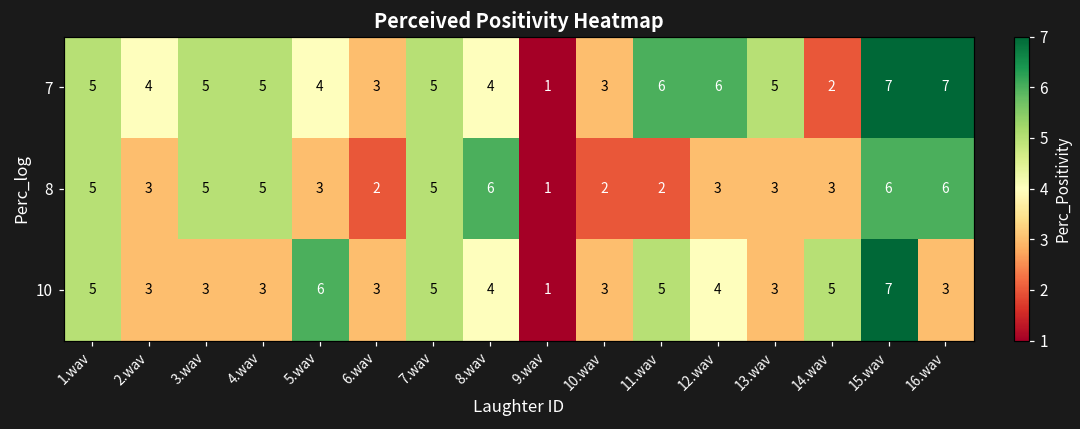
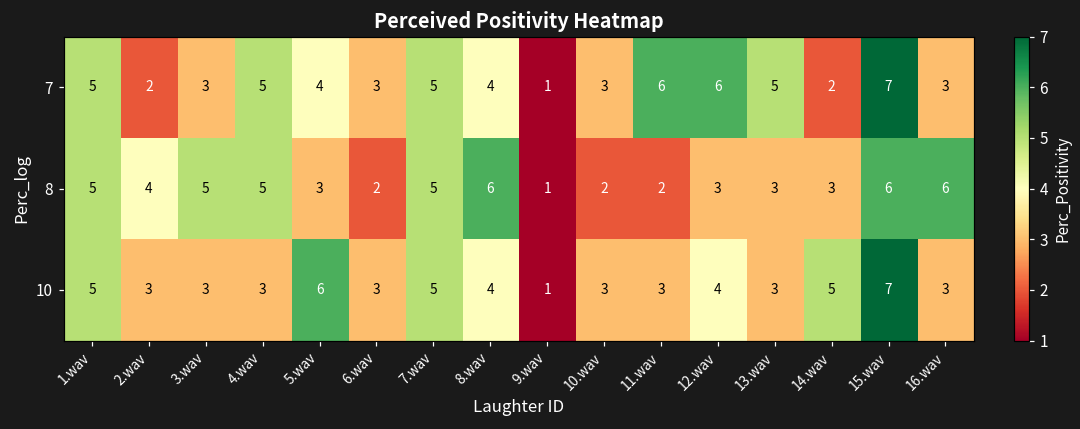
7, 2.wav: 4 -> 2
7, 3.wav: 5 -> 3
7, 16.wav: 7 -> 3
8, 2.wav: 3 -> 4
10, 11.wav: 5 -> 3
